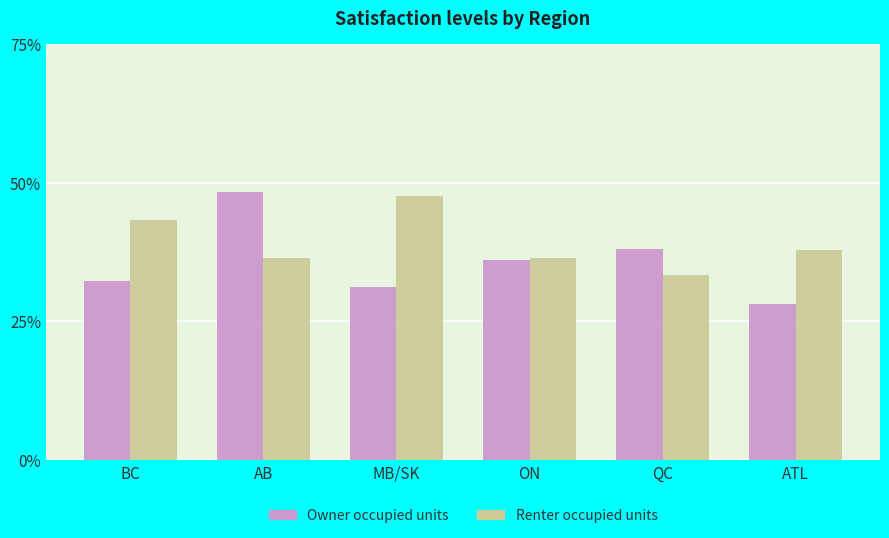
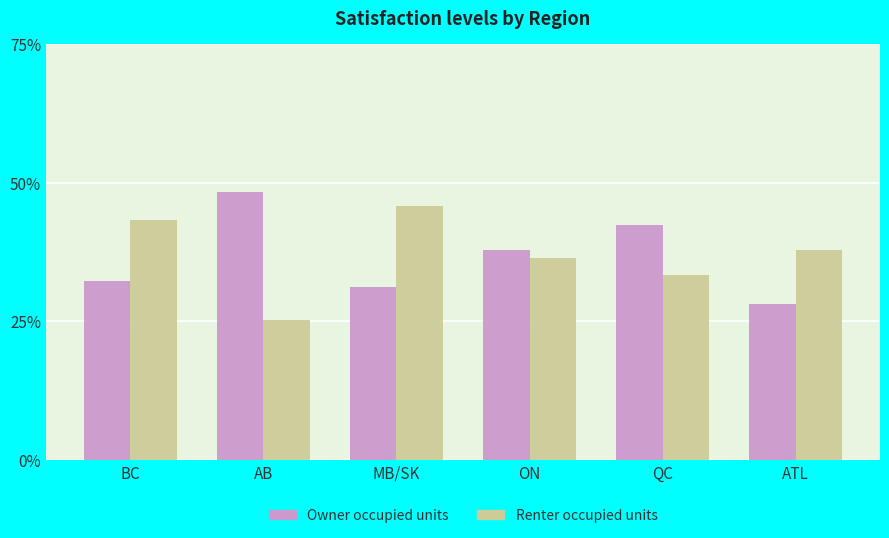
Renter occupied units, AB: 36% -> 25%
Renter occupied units, MB/SK: 48% -> 46%
Owner occupied units, ON: 36% -> 38%
Owner occupied units, QC: 38% -> 42%
